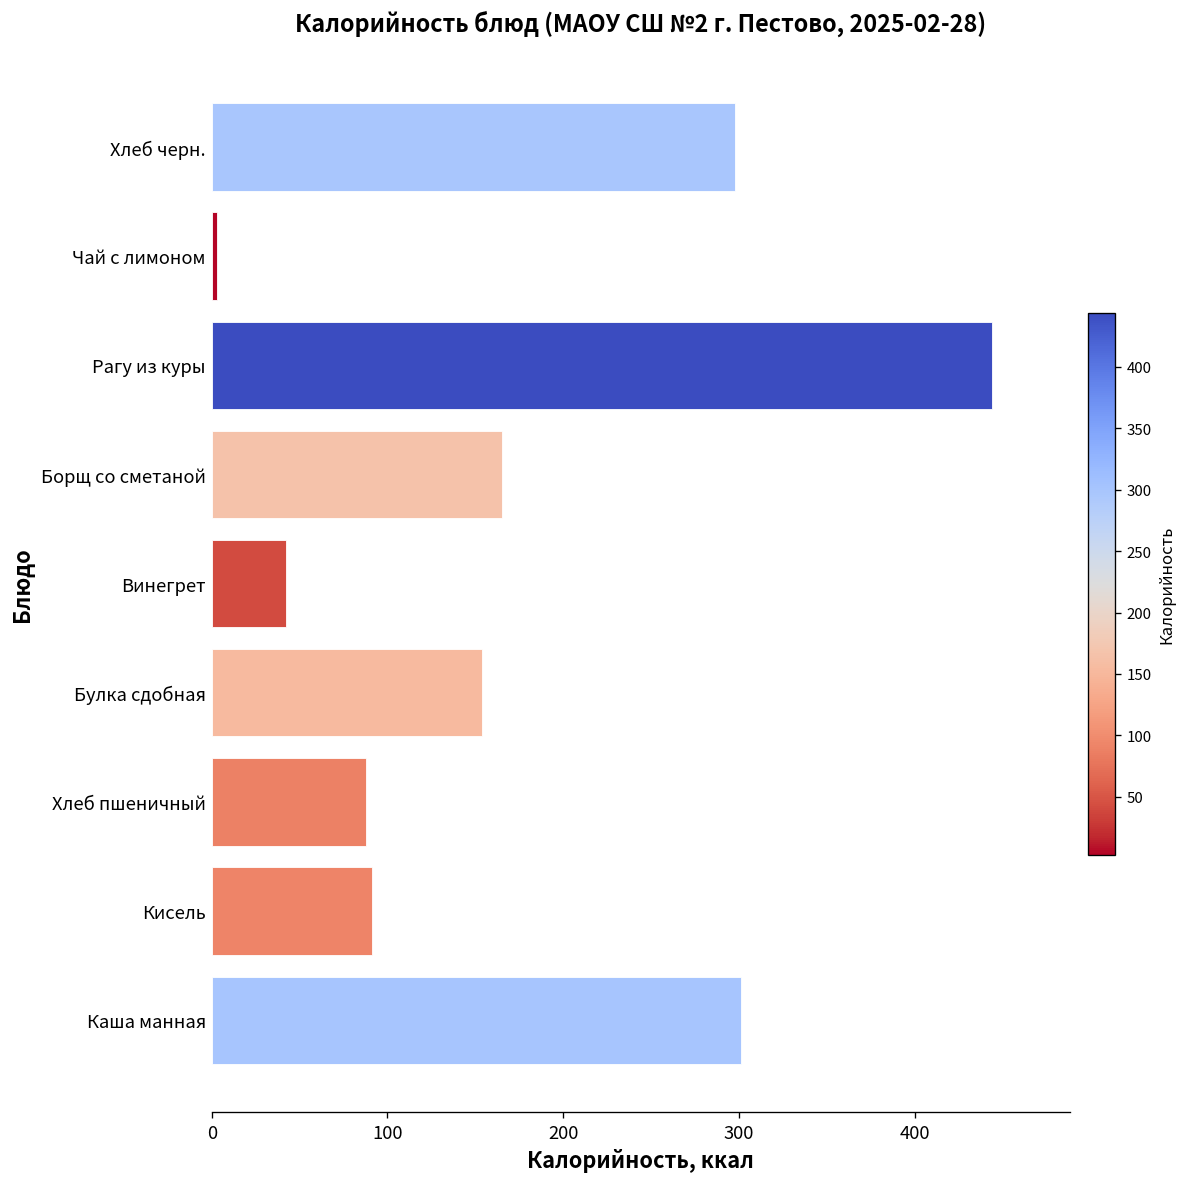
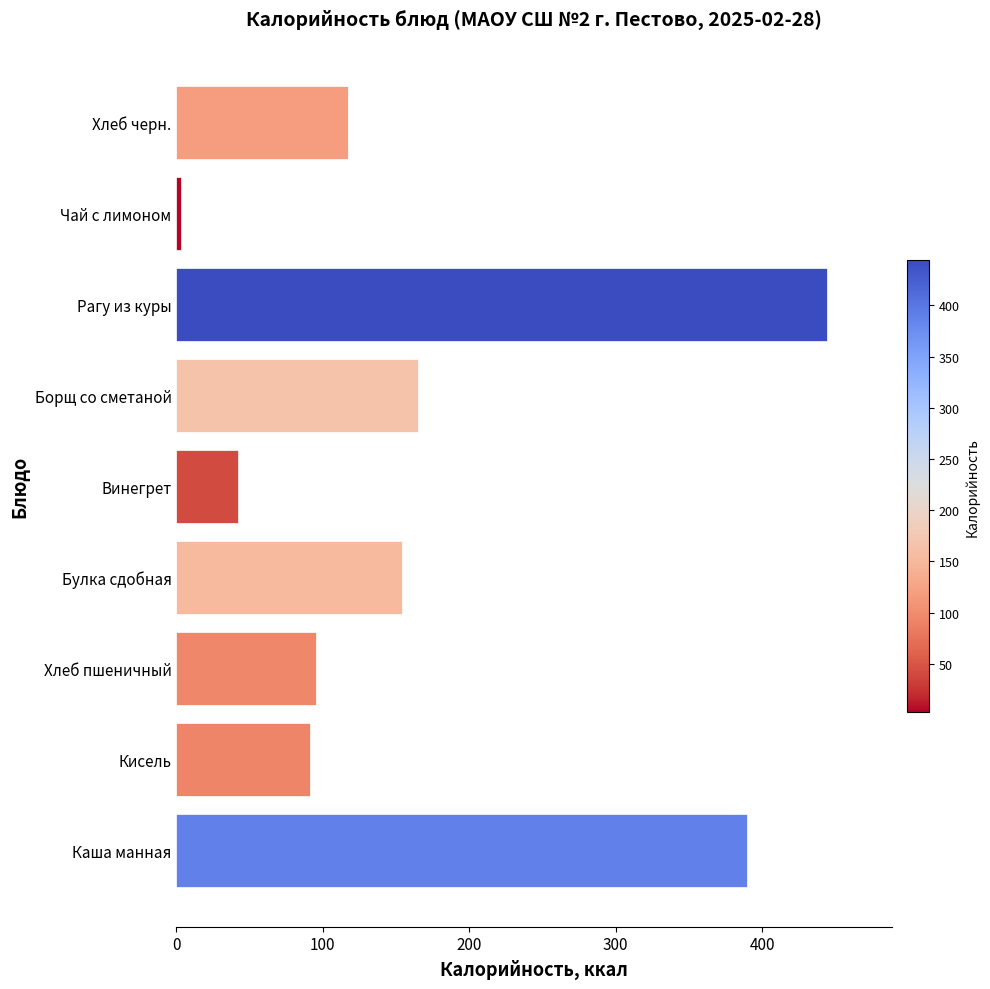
Хлеб черн.: 298 -> 117
Хлеб пшеничный: 88 -> 95
Каша манная: 301 -> 390
